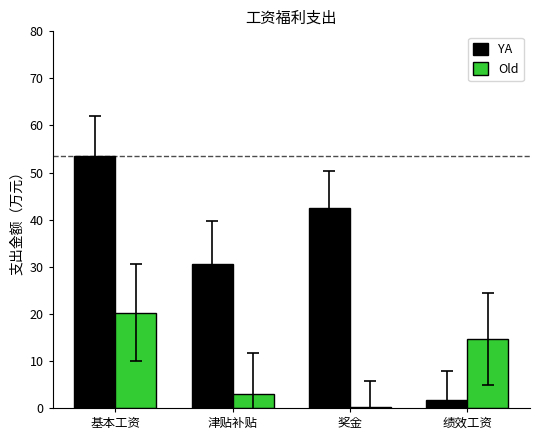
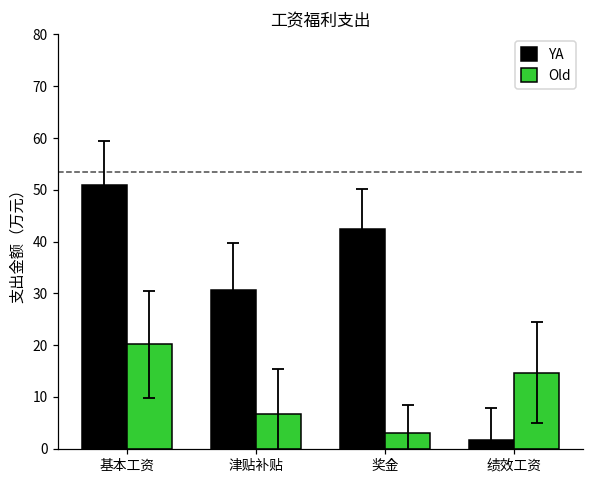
YA, 基本工资: 53 -> 51
Old, 津贴补贴: 3 -> 7
Old, 奖金: 0 -> 3
